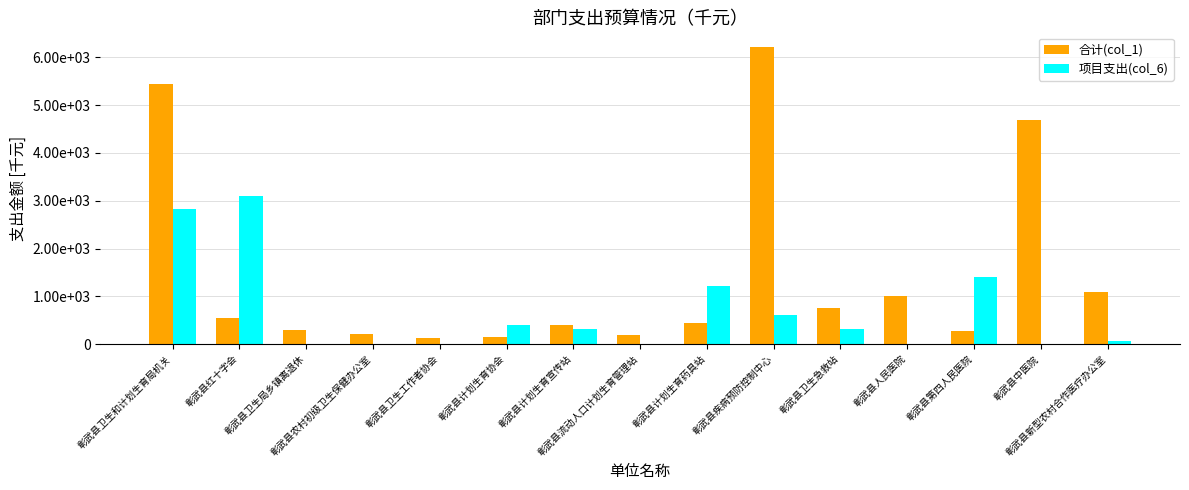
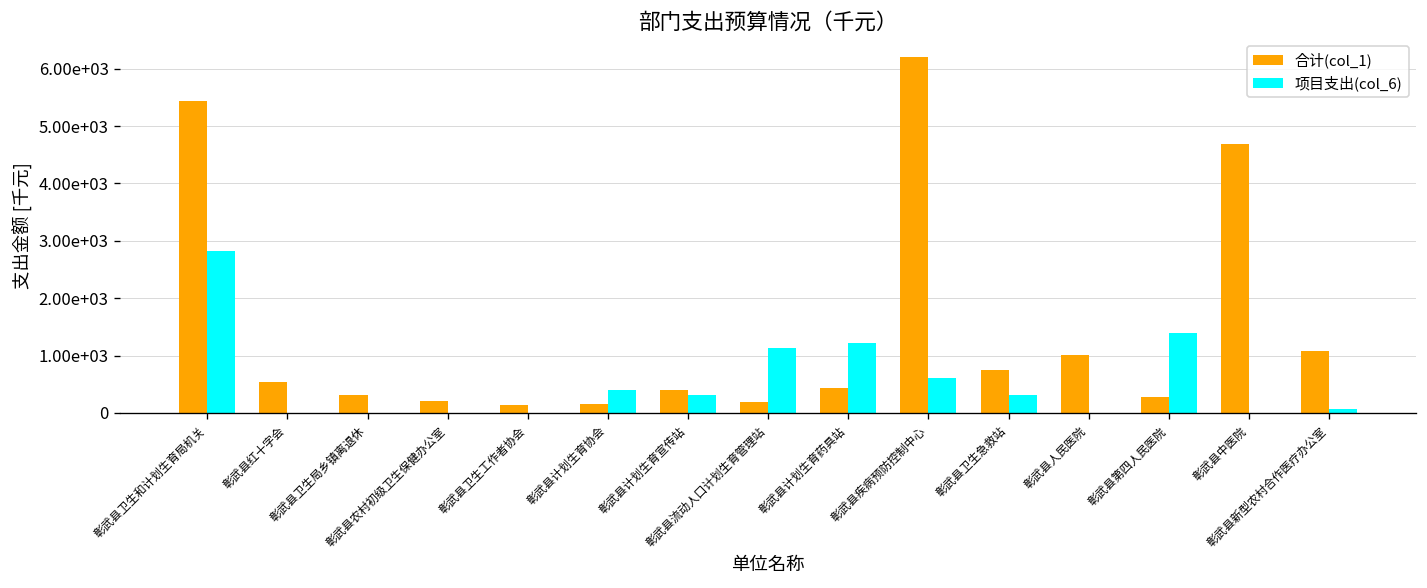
项目支出(col_6), 彰武县红十字会: 3100 -> 0
项目支出(col_6), 彰武县流动人口计划生育管理站: 0 -> 1100
